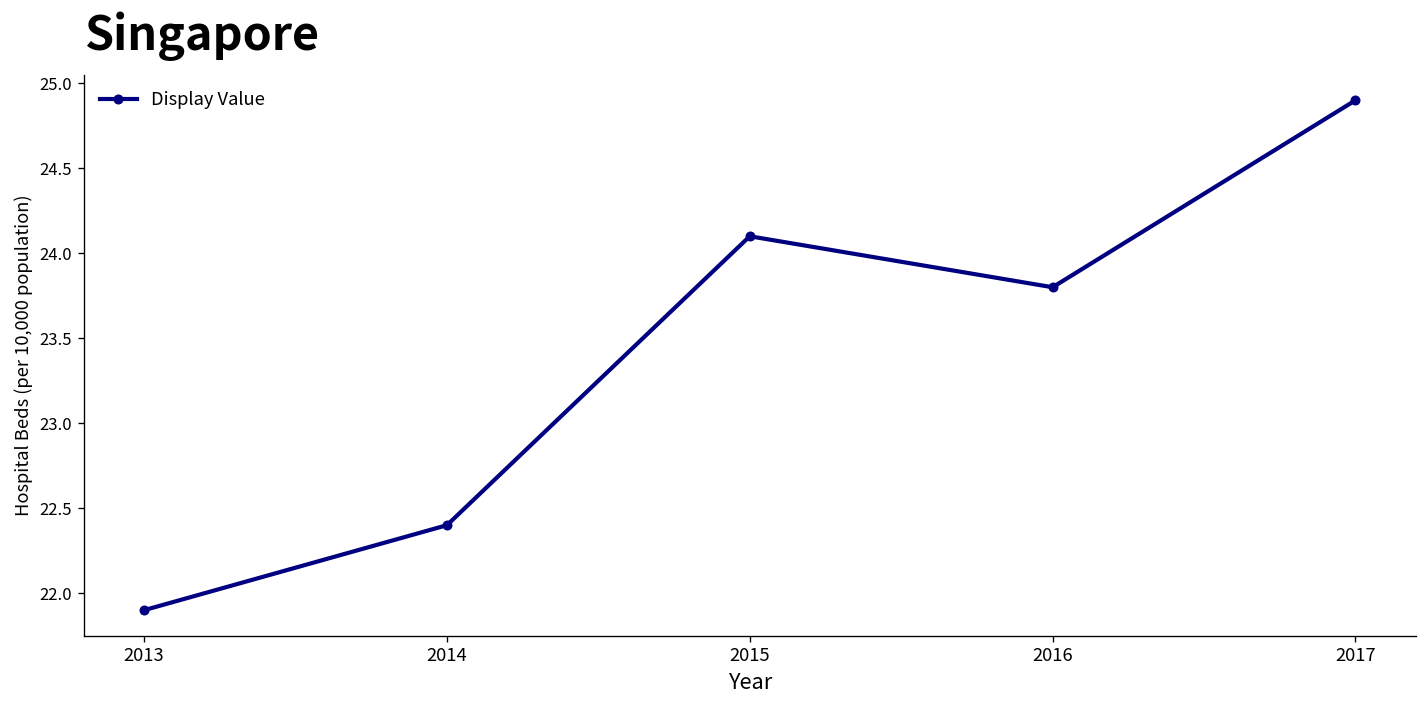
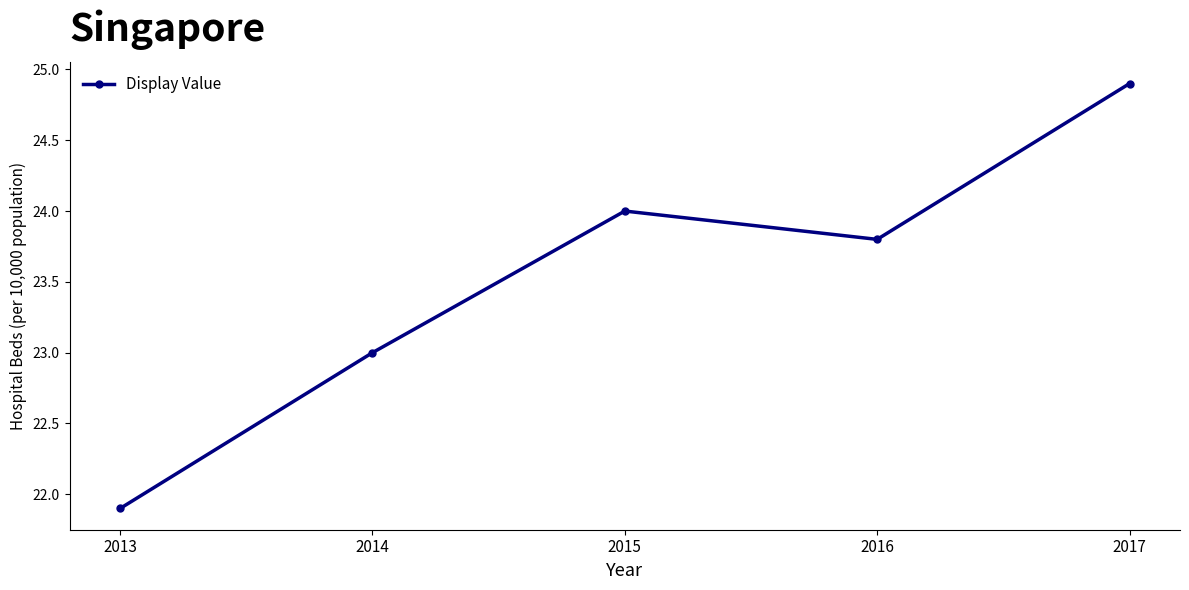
2014: 22.4 -> 23.0
2015: 24.1 -> 24.0
